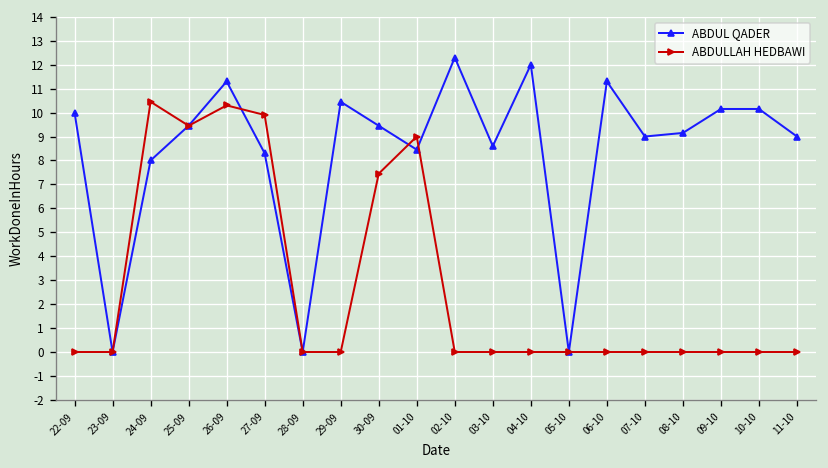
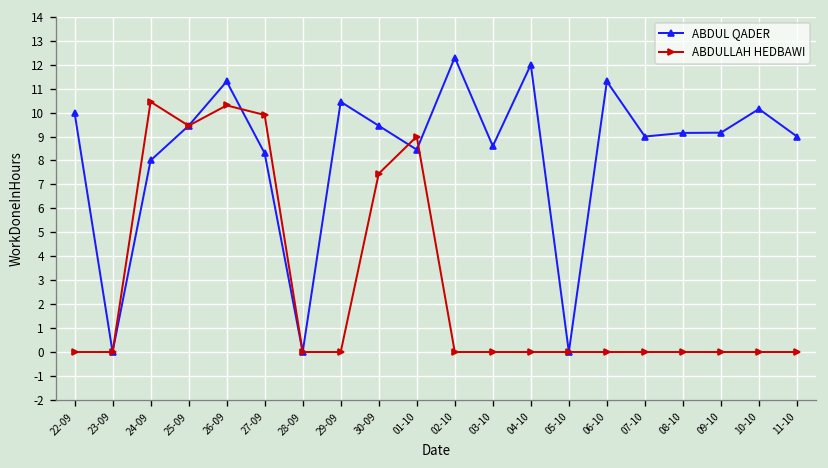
ABDUL QADER, 09-10: 10.2 -> 9.2
